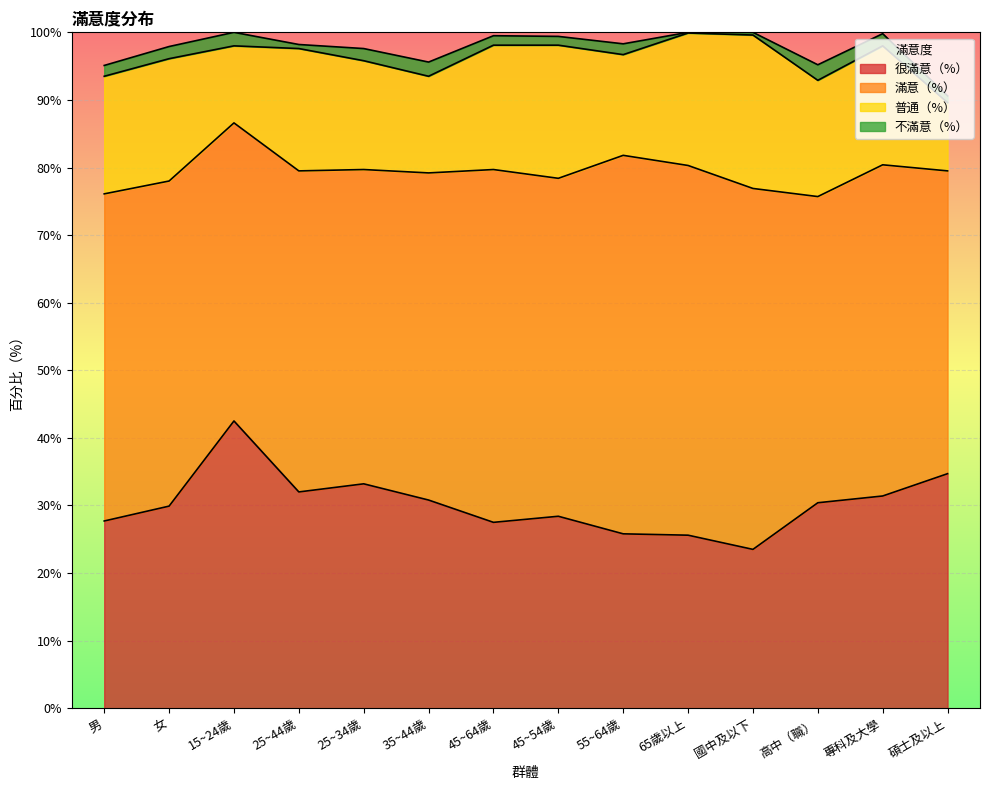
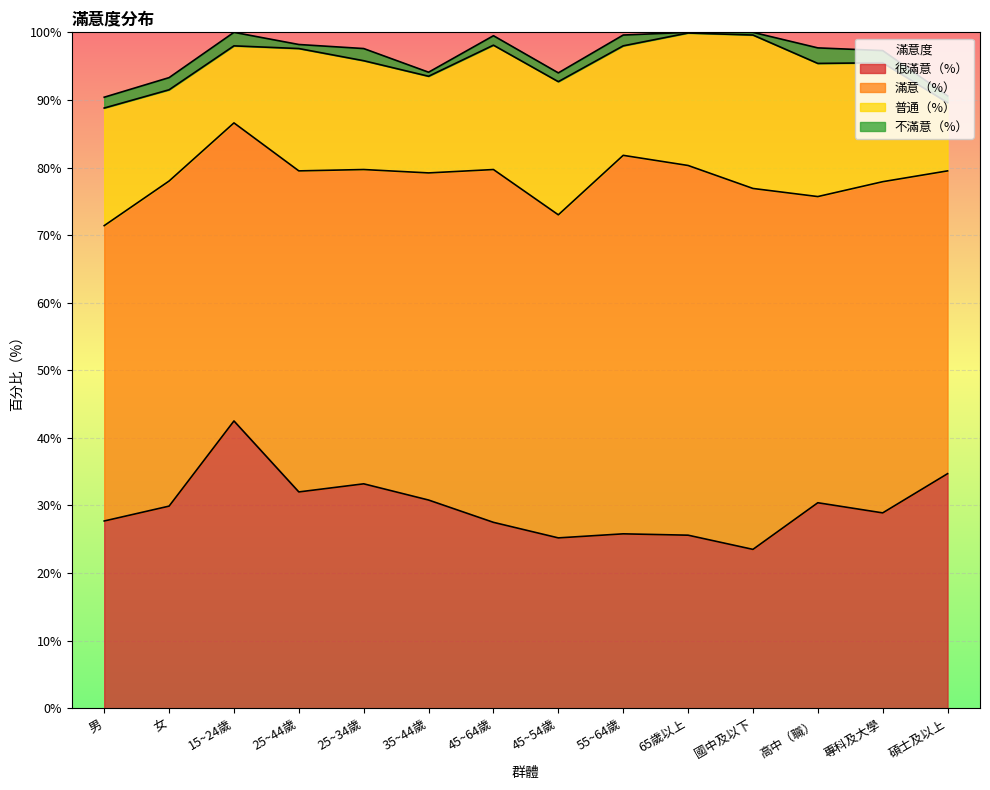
滿意（%）, 男: 48% -> 44%
普通（%）, 女: 18% -> 14%
不滿意（%）, 35~44歲: 2% -> 1%
很滿意（%）, 45~54歲: 28% -> 25%
滿意（%）, 45~54歲: 50% -> 48%
普通（%）, 55~64歲: 15% -> 16%
普通（%）, 高中（職）: 17% -> 20%
很滿意（%）, 專科及大學: 31% -> 29%
